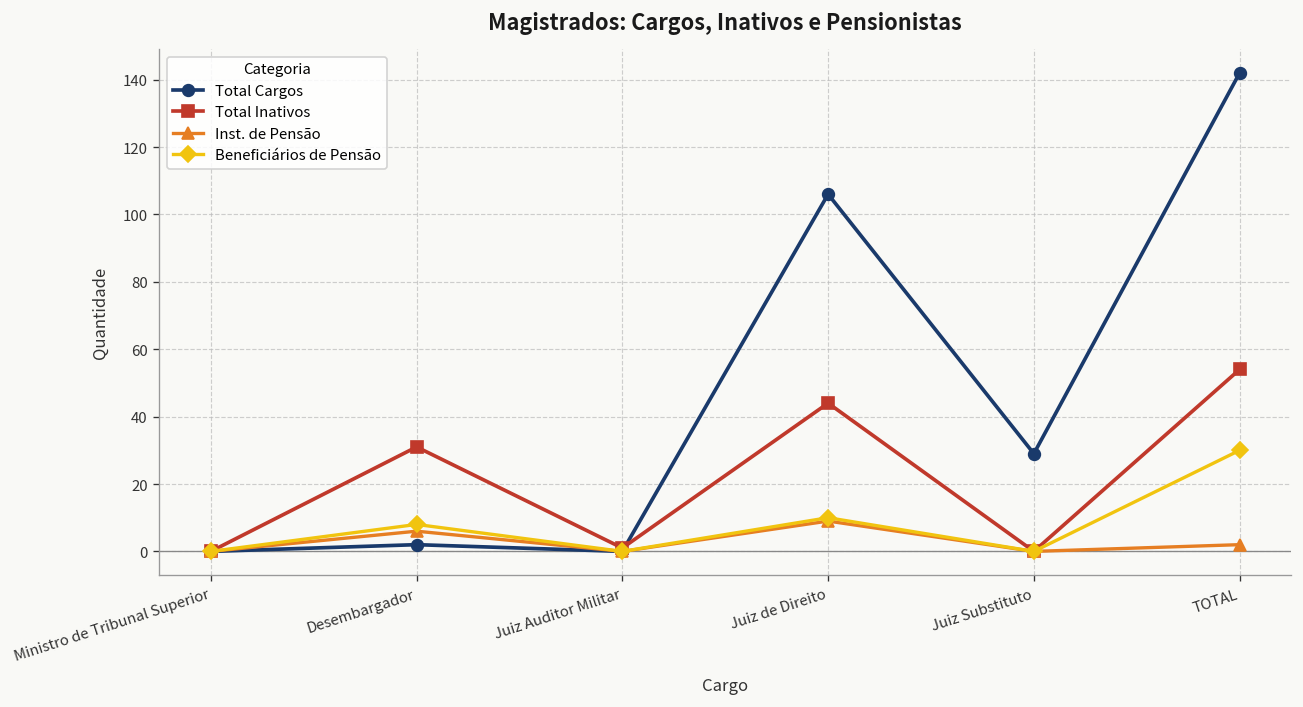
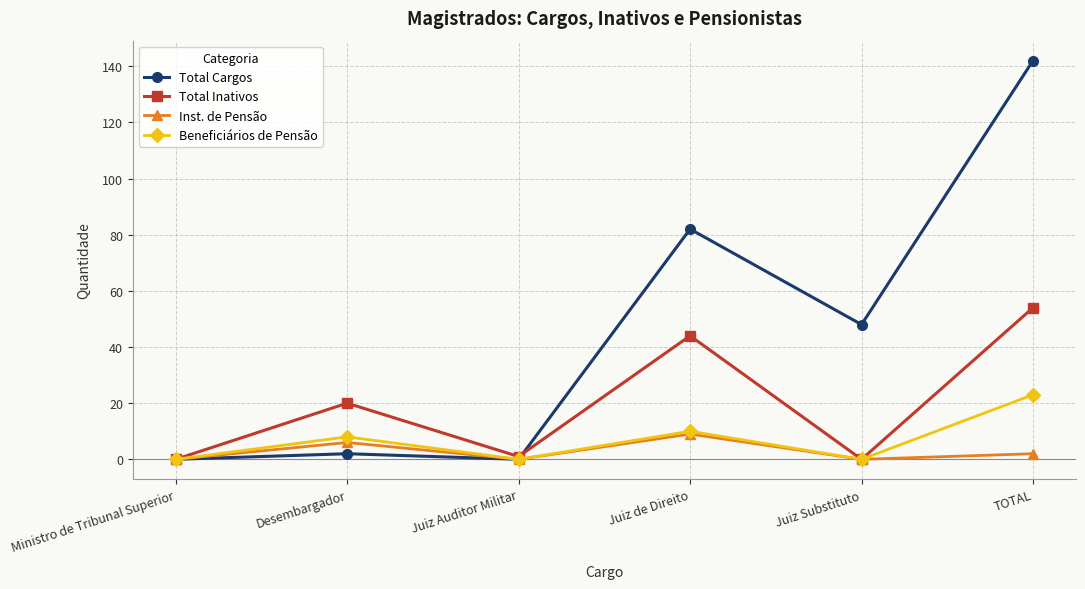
Total Inativos, Desembargador: 31 -> 20
Total Cargos, Juiz de Direito: 106 -> 82
Total Cargos, Juiz Substituto: 29 -> 48
Beneficiários de Pensão, TOTAL: 30 -> 23
